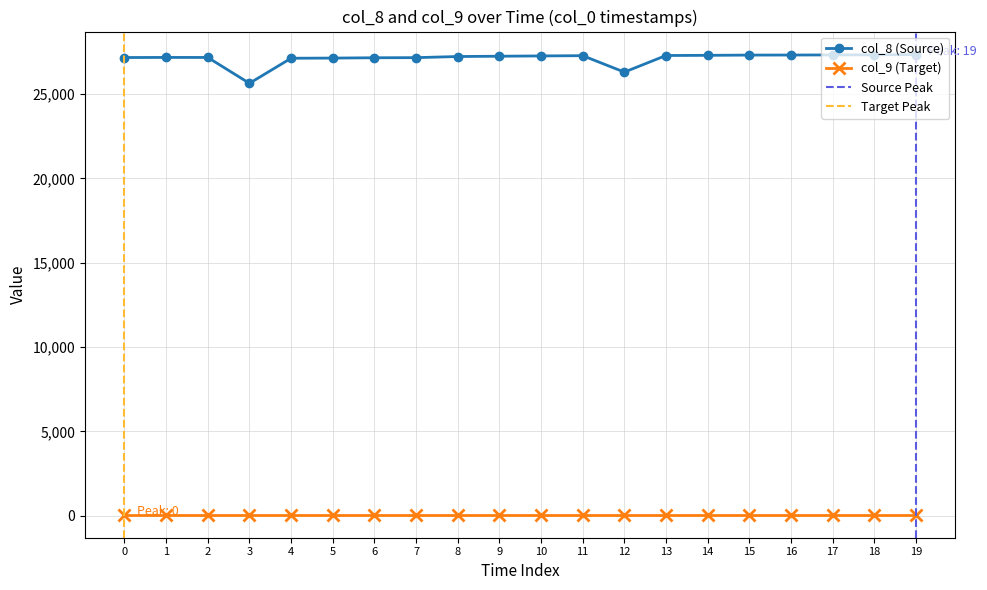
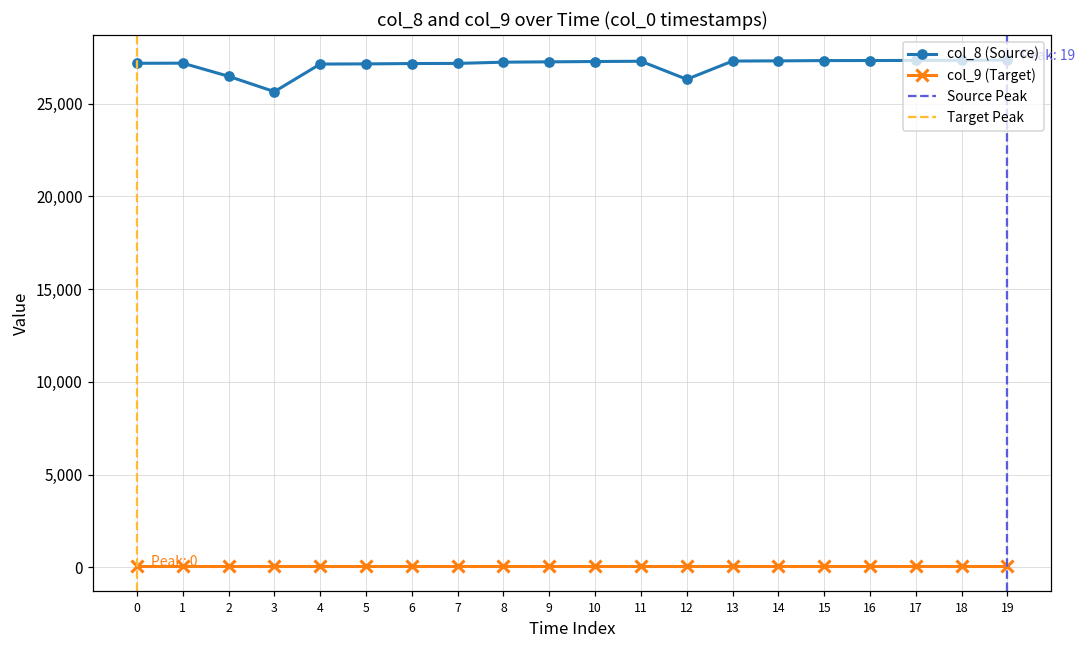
col_8 (Source), 2: 27,200 -> 26,500
